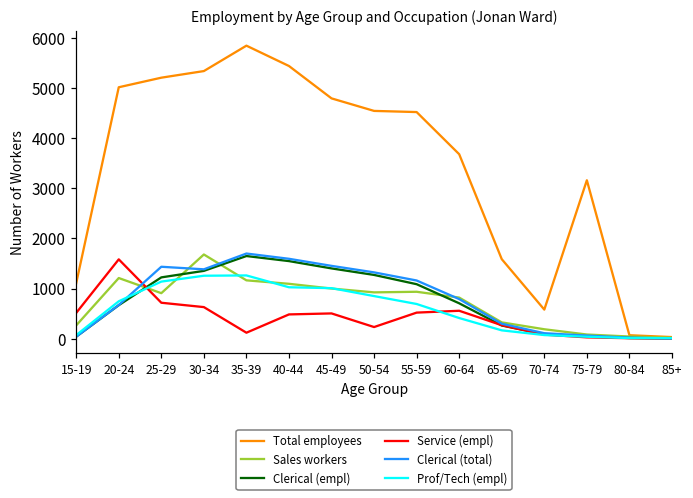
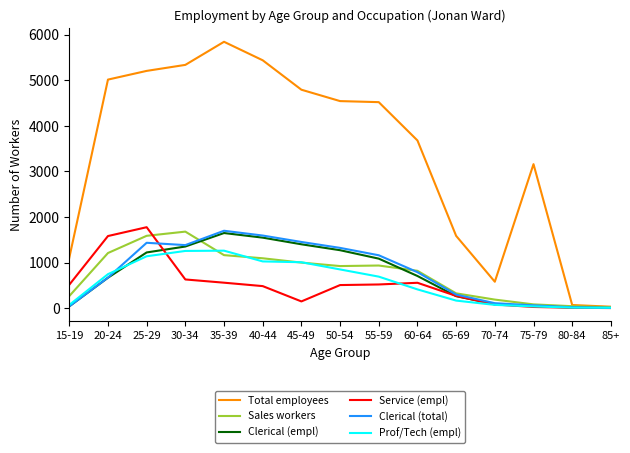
Sales workers, 25-29: 900 -> 1600
Service (empl), 25-29: 700 -> 1800
Service (empl), 35-39: 100 -> 600
Service (empl), 45-49: 500 -> 100
Service (empl), 50-54: 200 -> 500
